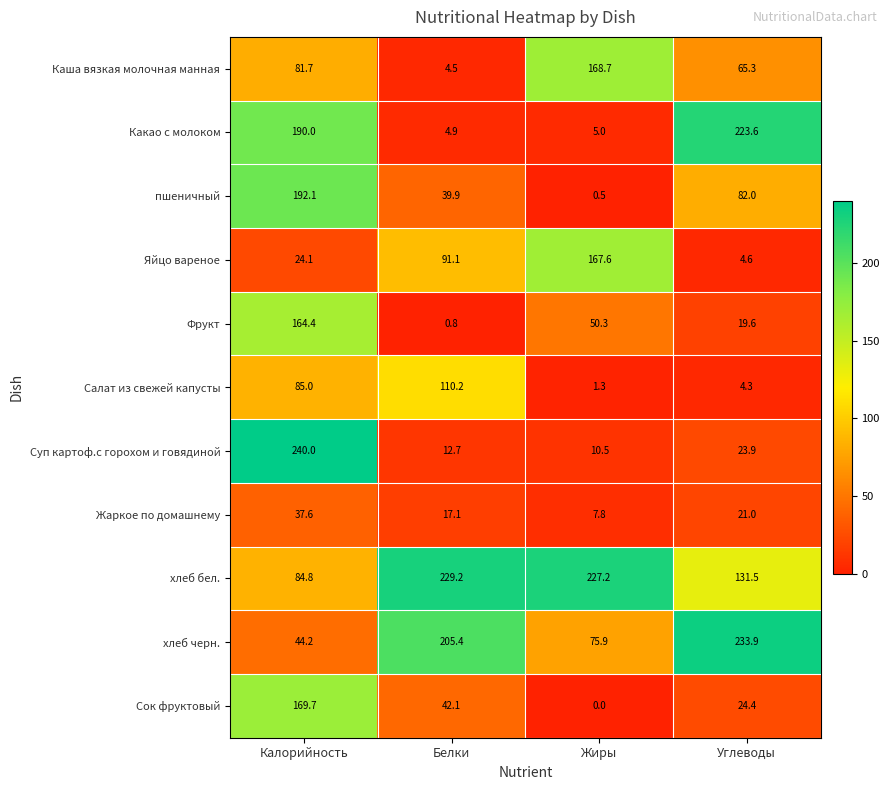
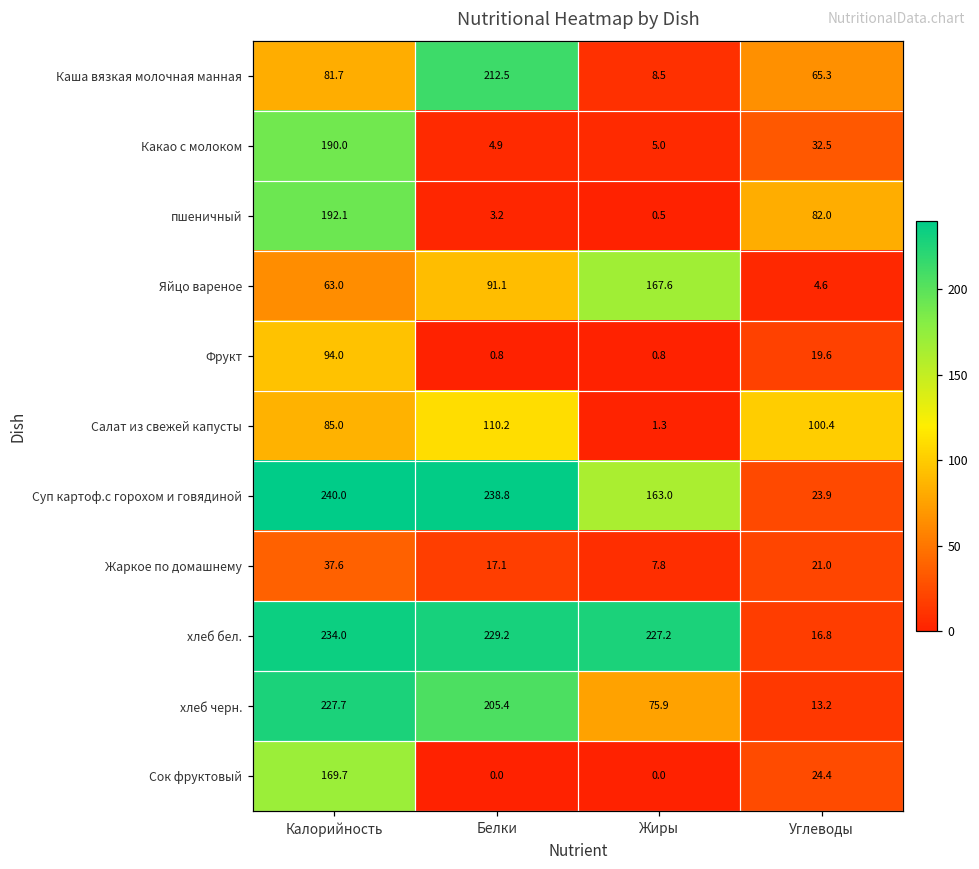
Каша вязкая молочная манная, Белки: 4.5 -> 212.5
Каша вязкая молочная манная, Жиры: 168.7 -> 8.5
Какао с молоком, Углеводы: 223.6 -> 32.5
пшеничный, Белки: 39.9 -> 3.2
Яйцо вареное, Калорийность: 24.1 -> 63.0
Фрукт, Калорийность: 164.4 -> 94.0
Фрукт, Жиры: 50.3 -> 0.8
Салат из свежей капусты, Углеводы: 4.3 -> 100.4
Суп картоф.с горохом и говядиной, Белки: 12.7 -> 238.8
Суп картоф.с горохом и говядиной, Жиры: 10.5 -> 163.0
хлеб бел., Калорийность: 84.8 -> 234.0
хлеб бел., Углеводы: 131.5 -> 16.8
хлеб черн., Калорийность: 44.2 -> 227.7
хлеб черн., Углеводы: 233.9 -> 13.2
Сок фруктовый, Белки: 42.1 -> 0.0
